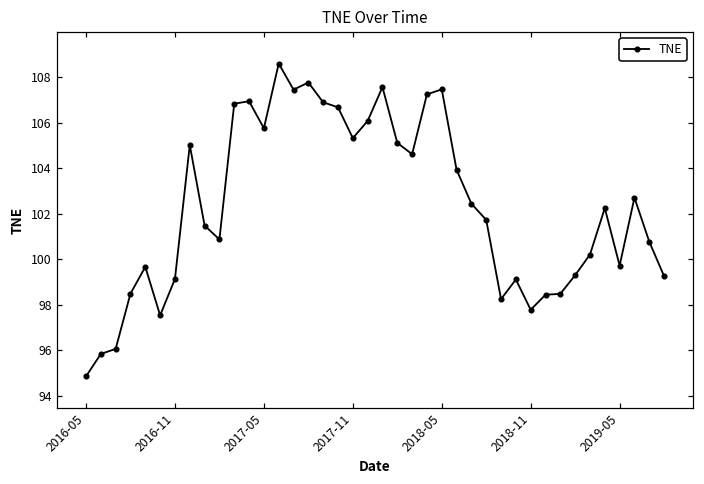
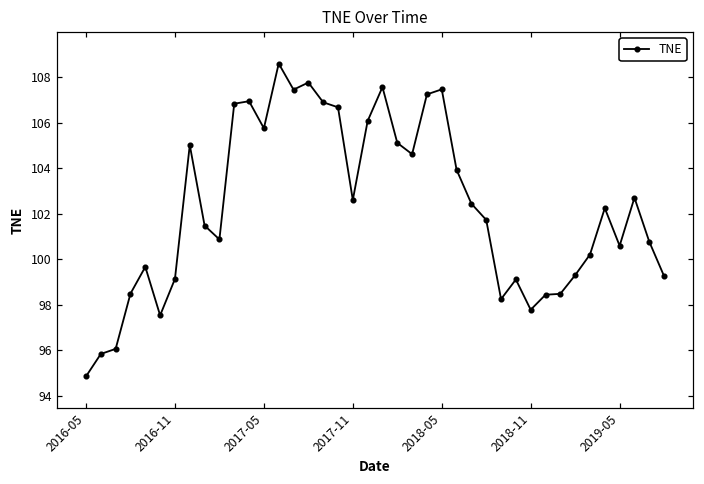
2017-11: 105.3 -> 102.6
2019-05: 99.7 -> 100.6
